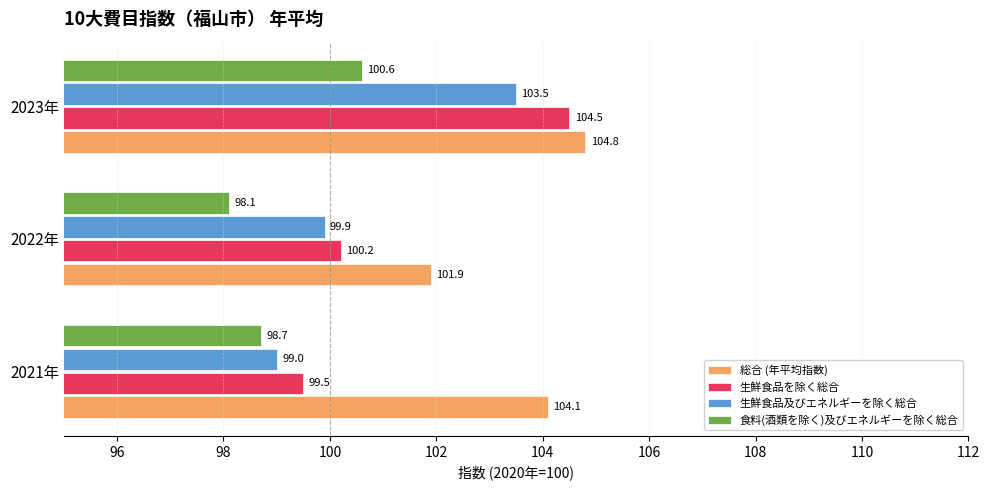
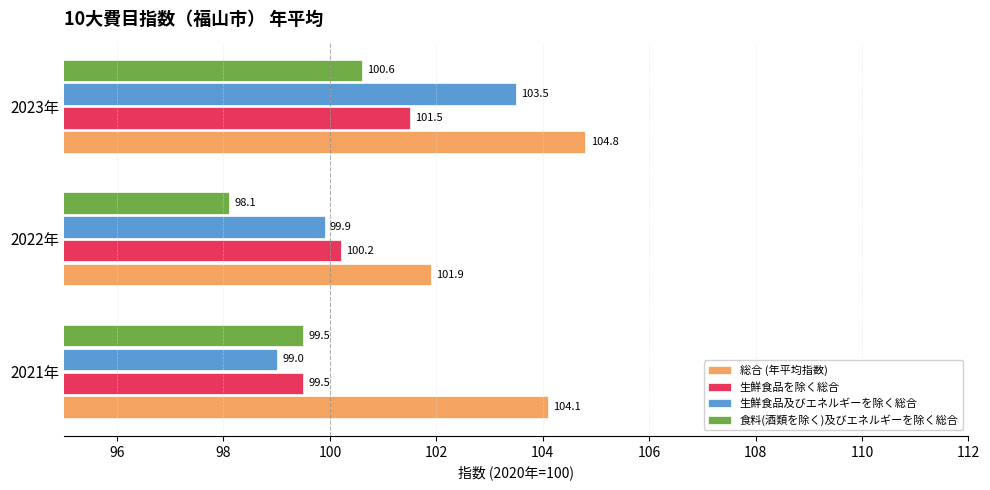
生鮮食品を除く総合, 2023年: 104.5 -> 101.5
食料(酒類を除く)及びエネルギーを除く総合, 2021年: 98.7 -> 99.5
